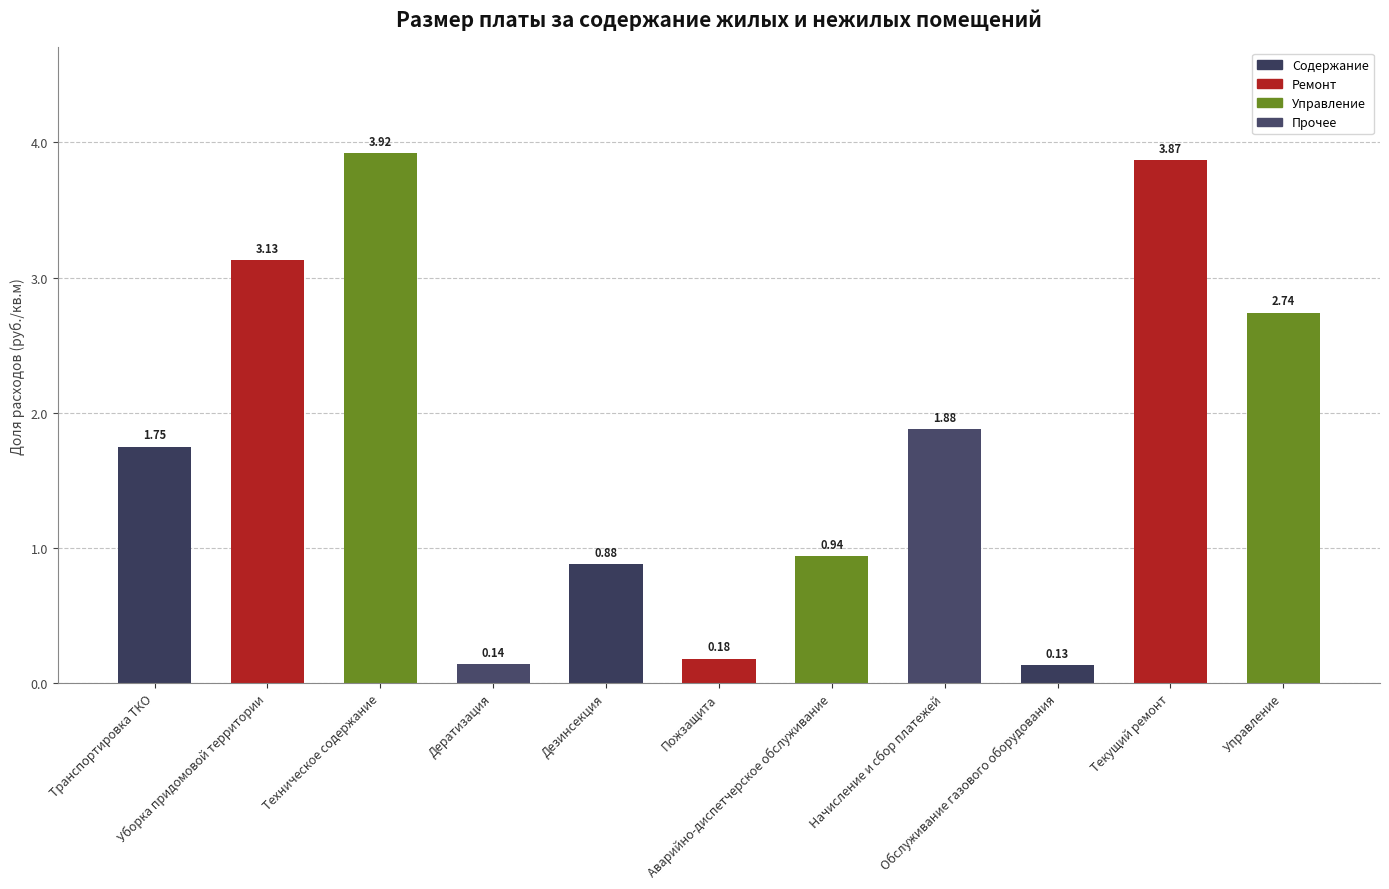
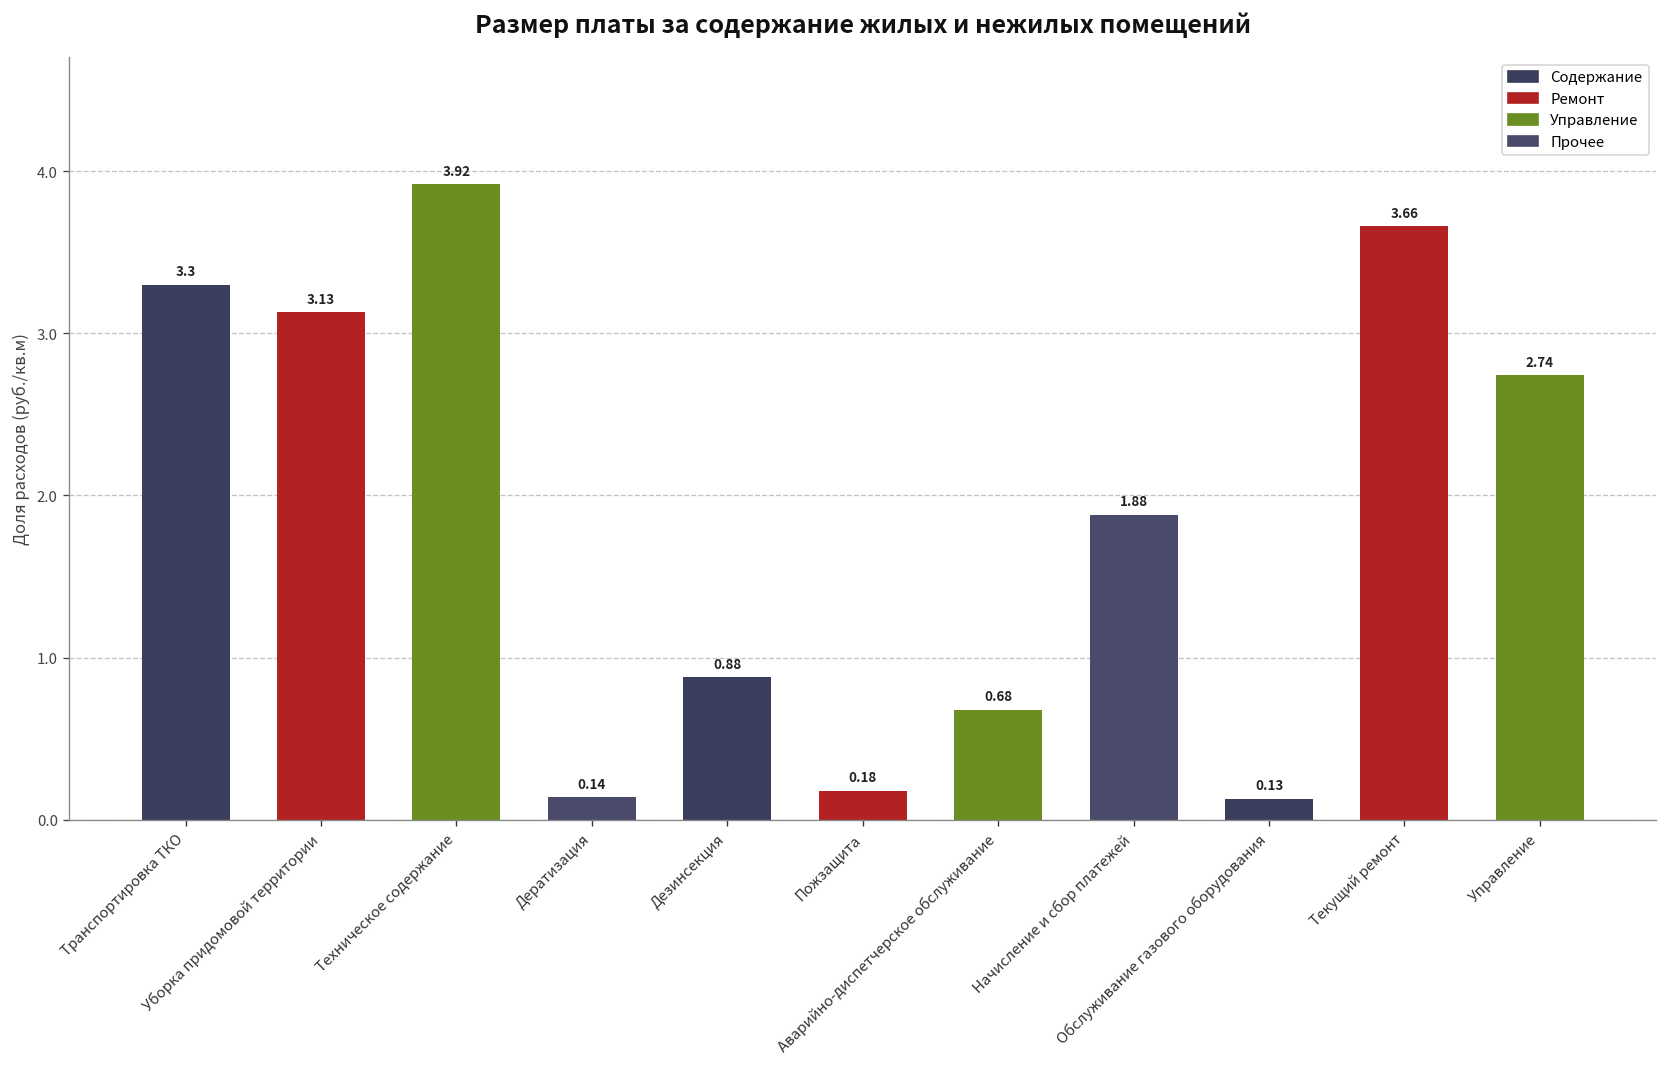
Транспортировка ТКО: 1.75 -> 3.3
Аварийно-диспетчерское обслуживание: 0.94 -> 0.68
Текущий ремонт: 3.87 -> 3.66
